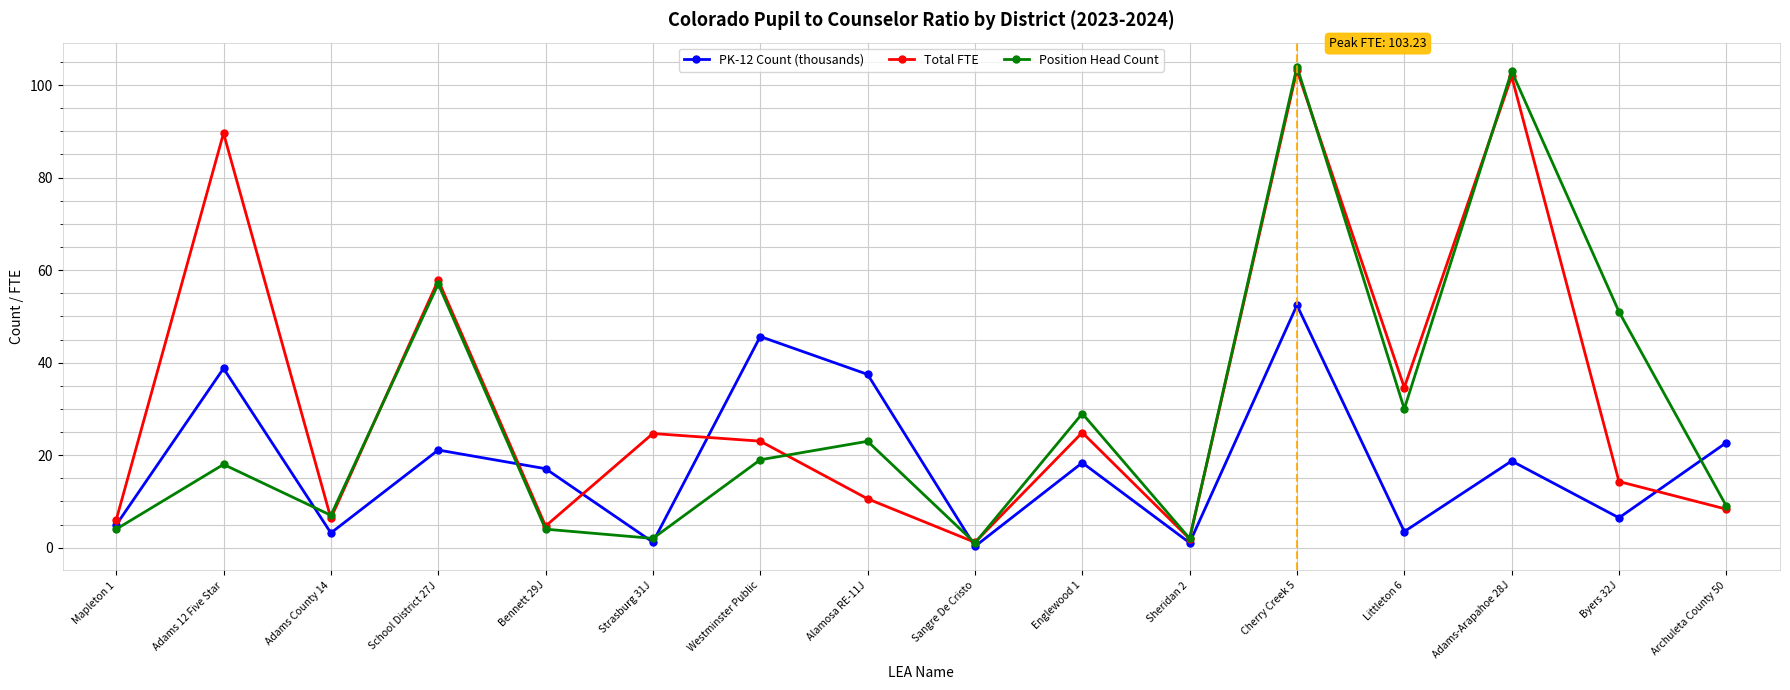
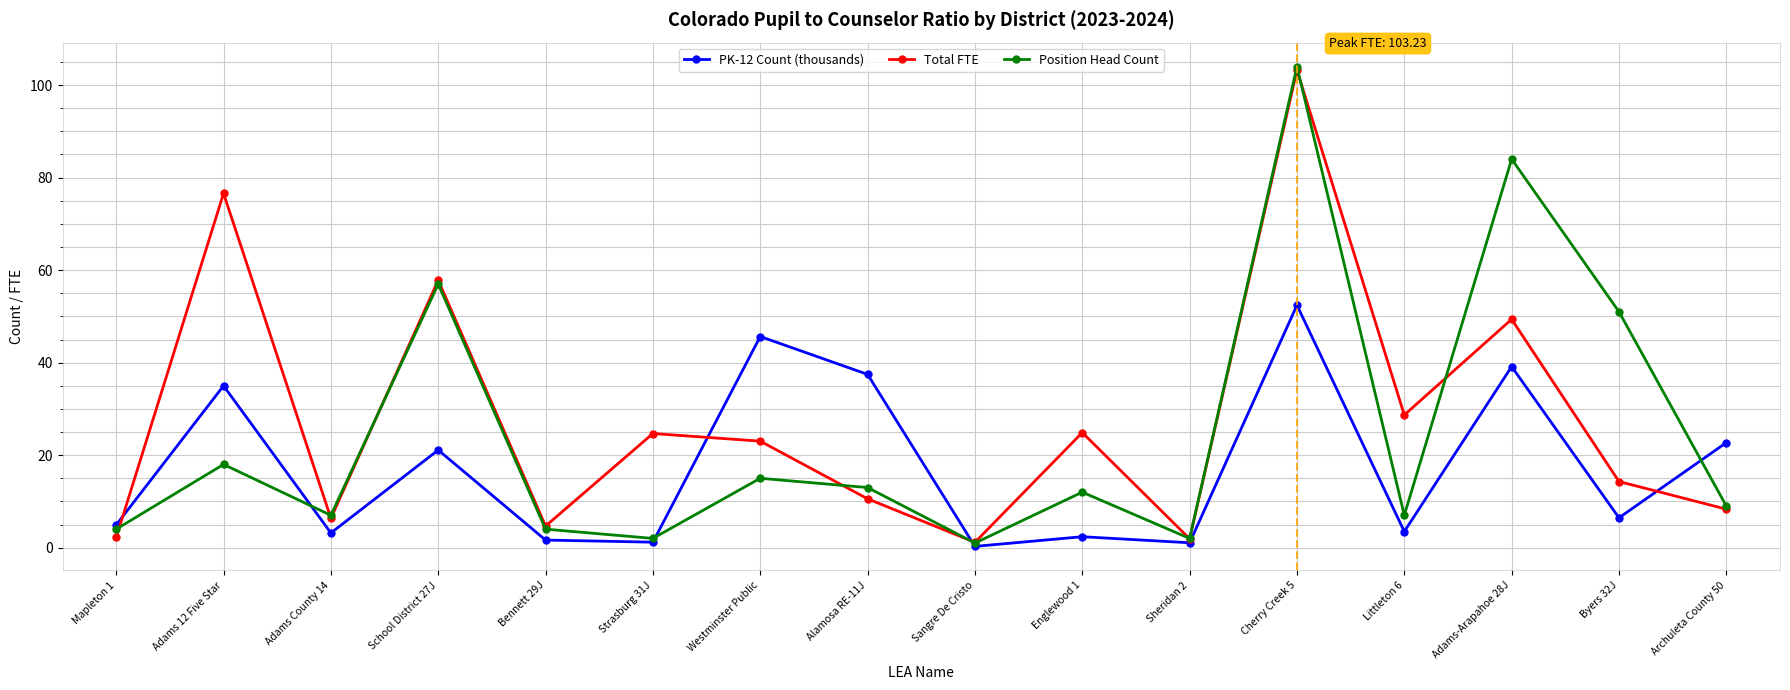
Total FTE, Mapleton 1: 6 -> 2
PK-12 Count (thousands), Adams 12 Five Star: 39 -> 35
Total FTE, Adams 12 Five Star: 90 -> 77
PK-12 Count (thousands), Bennett 29J: 17 -> 2
Position Head Count, Westminster Public: 19 -> 15
Position Head Count, Alamosa RE-11J: 23 -> 13
PK-12 Count (thousands), Englewood 1: 18 -> 2
Position Head Count, Englewood 1: 29 -> 12
Total FTE, Littleton 6: 35 -> 29
Position Head Count, Littleton 6: 30 -> 7
PK-12 Count (thousands), Adams-Arapahoe 28J: 19 -> 39
Total FTE, Adams-Arapahoe 28J: 102 -> 49
Position Head Count, Adams-Arapahoe 28J: 103 -> 84
